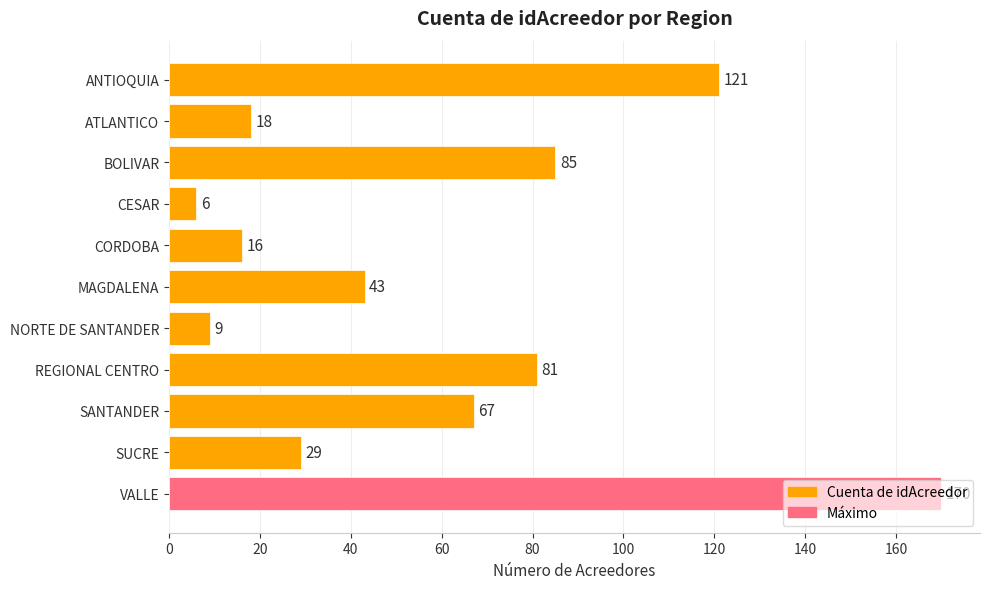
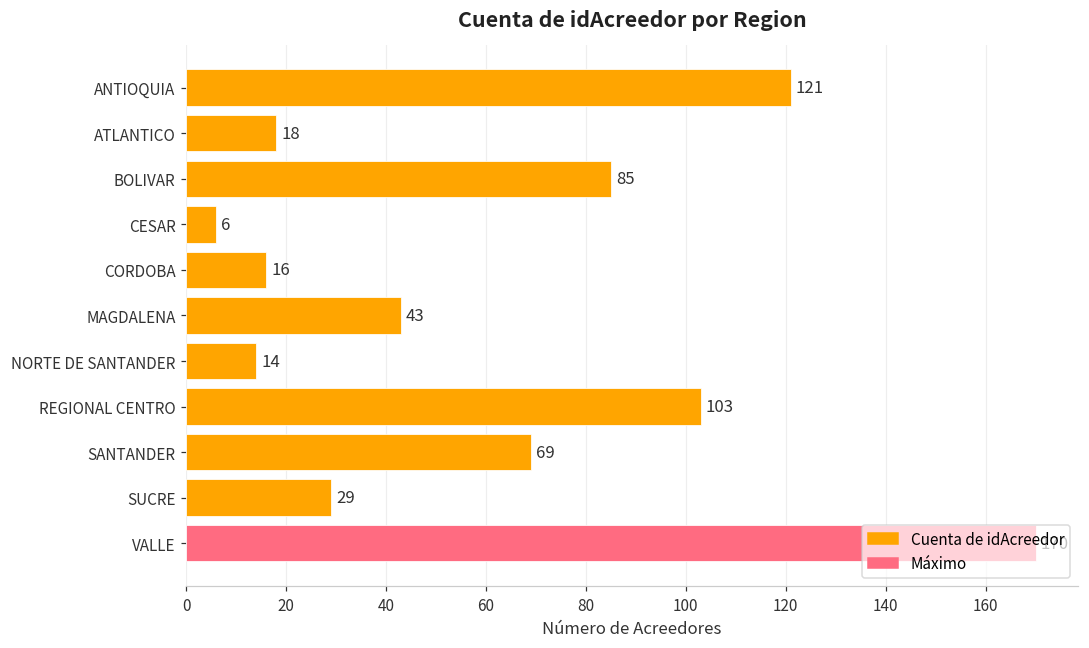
NORTE DE SANTANDER: 9 -> 14
REGIONAL CENTRO: 81 -> 103
SANTANDER: 67 -> 69
